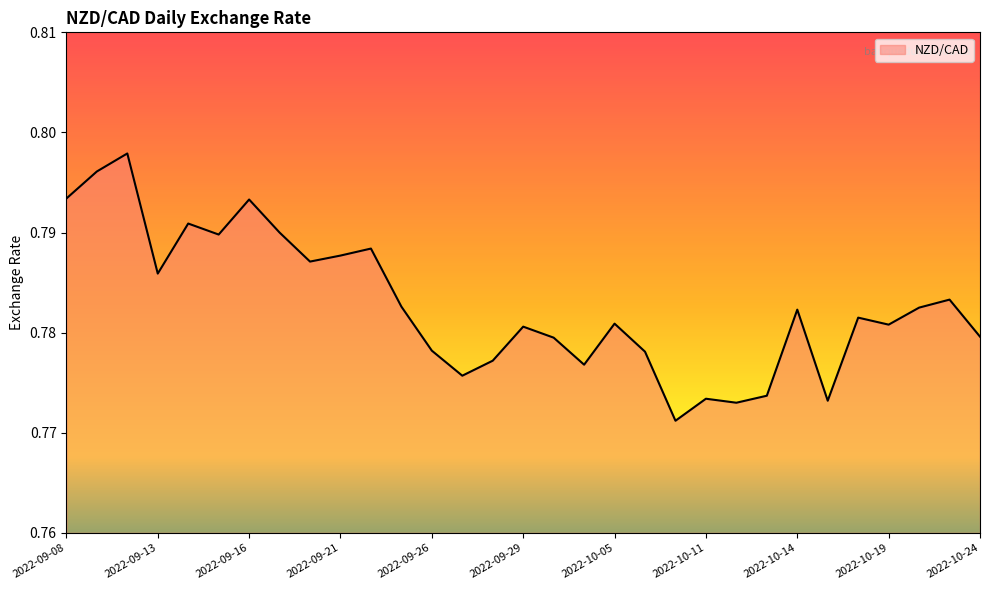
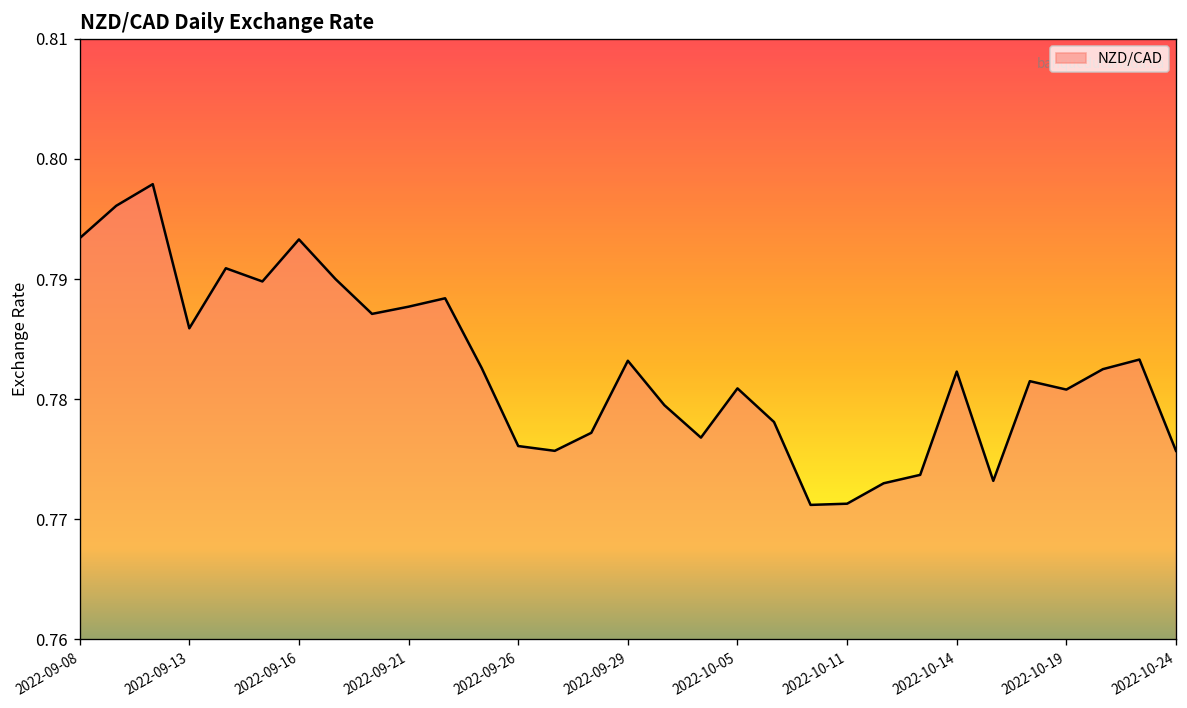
2022-09-26: 0.7782 -> 0.7761
2022-09-29: 0.7806 -> 0.7832
2022-10-11: 0.7734 -> 0.7713
2022-10-24: 0.7796 -> 0.7757
